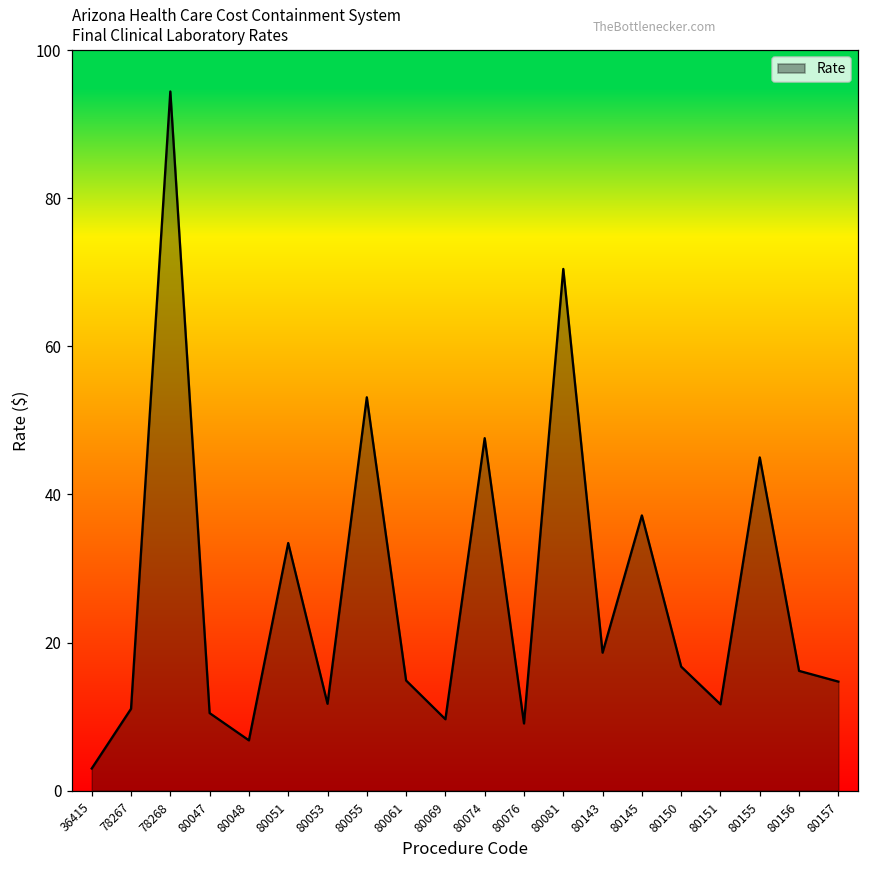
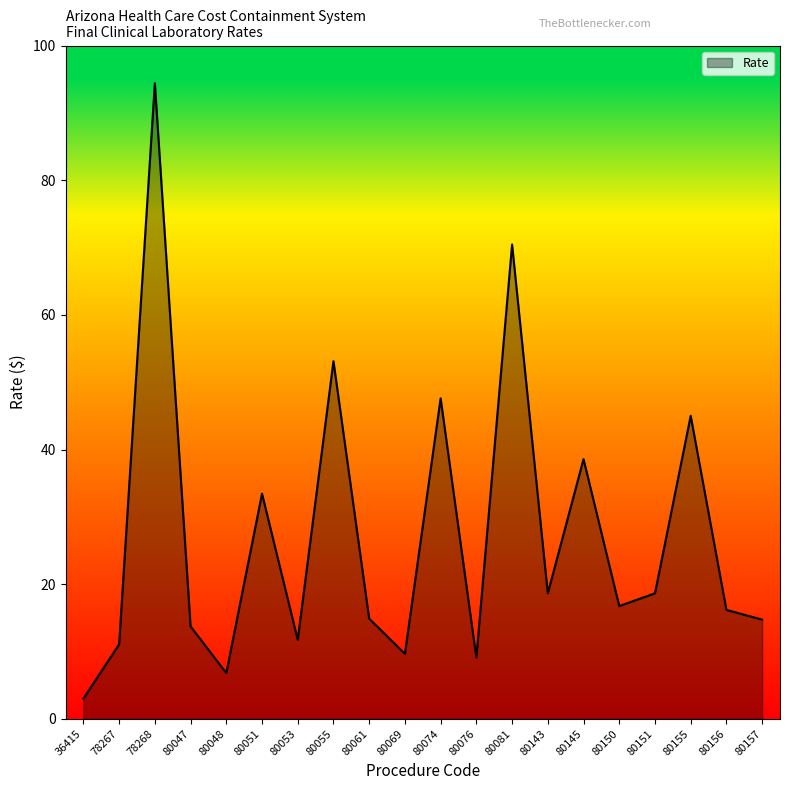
80047: 10 -> 14
80145: 37 -> 39
80151: 12 -> 19
